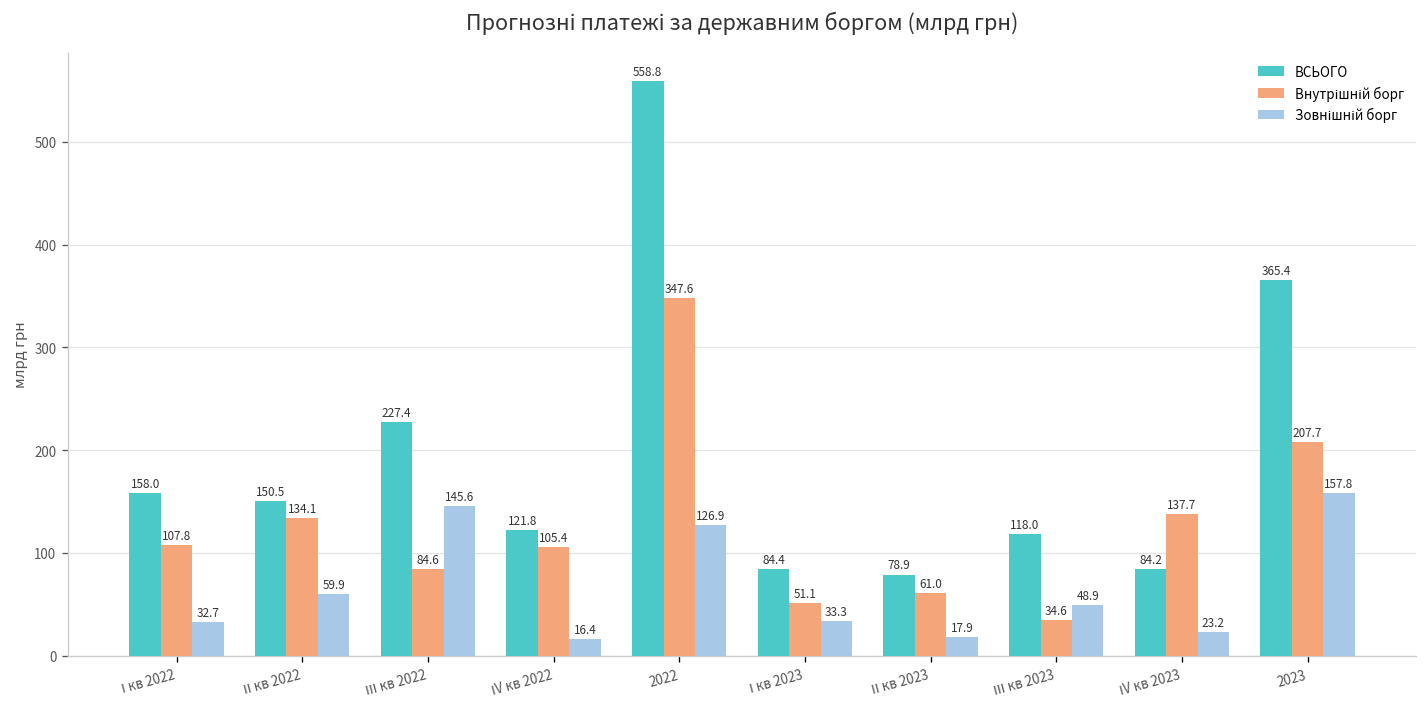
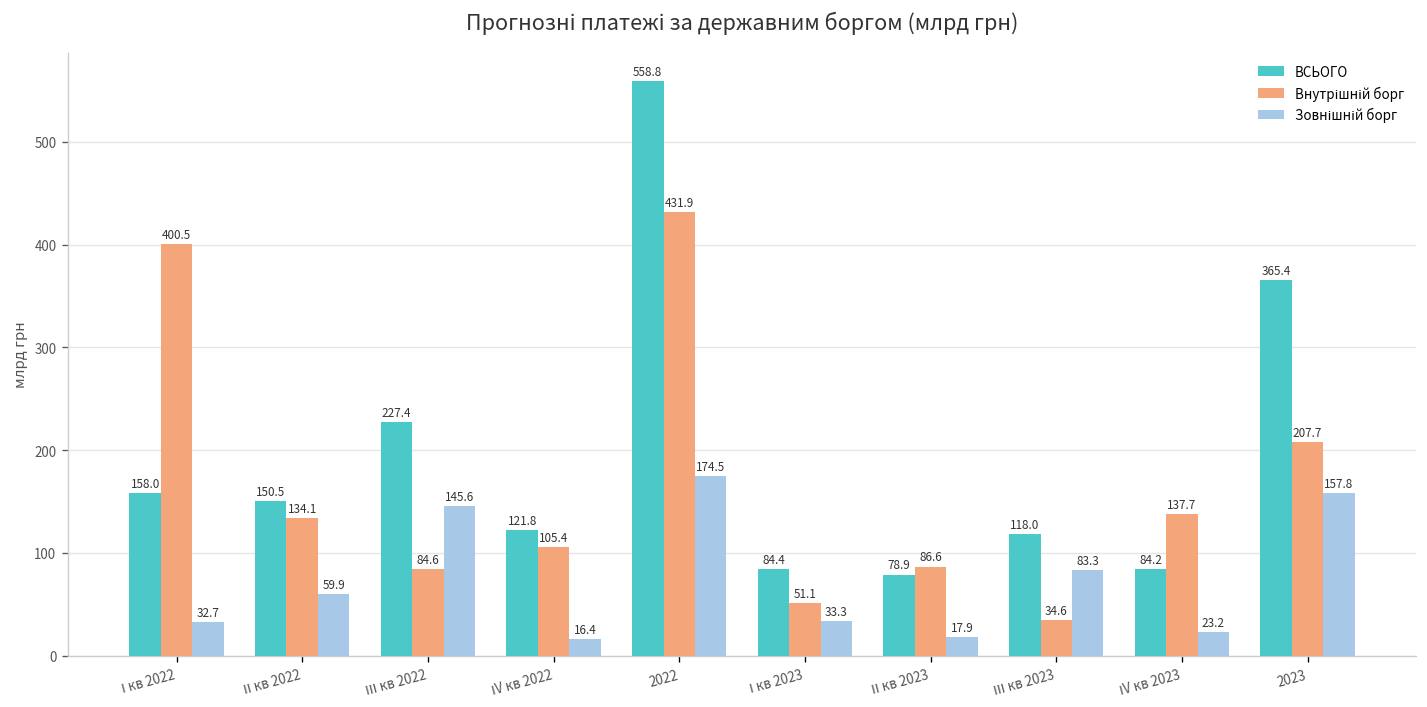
Внутрішній борг, І кв 2022: 107.8 -> 400.5
Внутрішній борг, 2022: 347.6 -> 431.9
Зовнішній борг, 2022: 126.9 -> 174.5
Внутрішній борг, ІІ кв 2023: 61.0 -> 86.6
Зовнішній борг, ІІІ кв 2023: 48.9 -> 83.3
